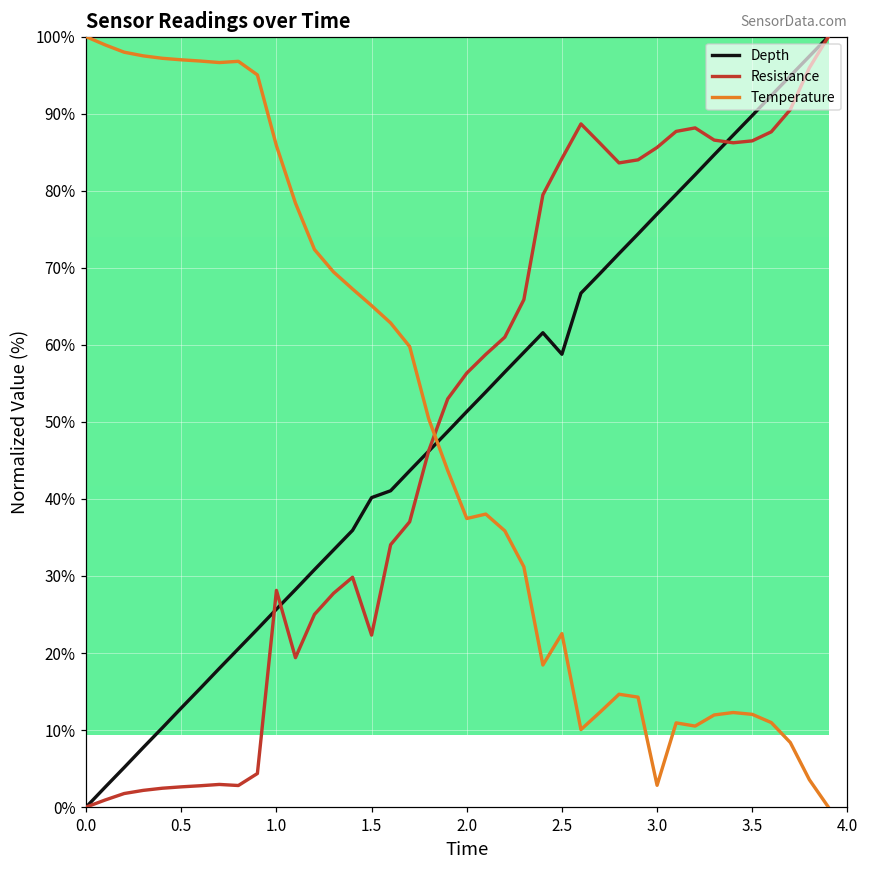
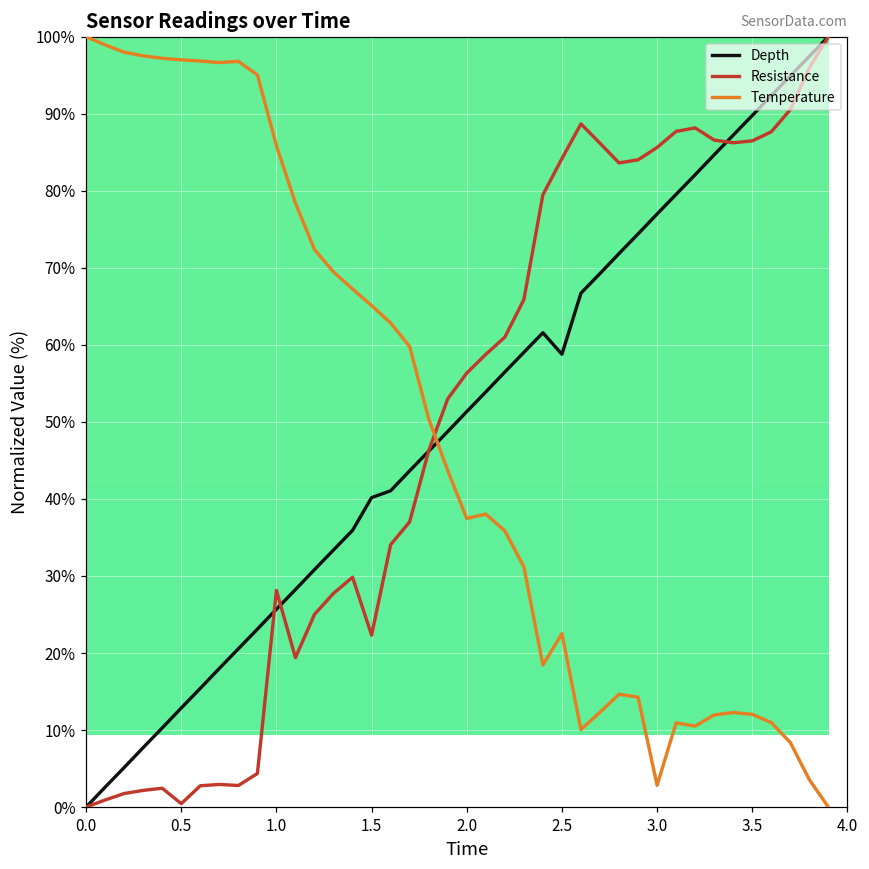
Resistance, 0.5: 3% -> 0%
